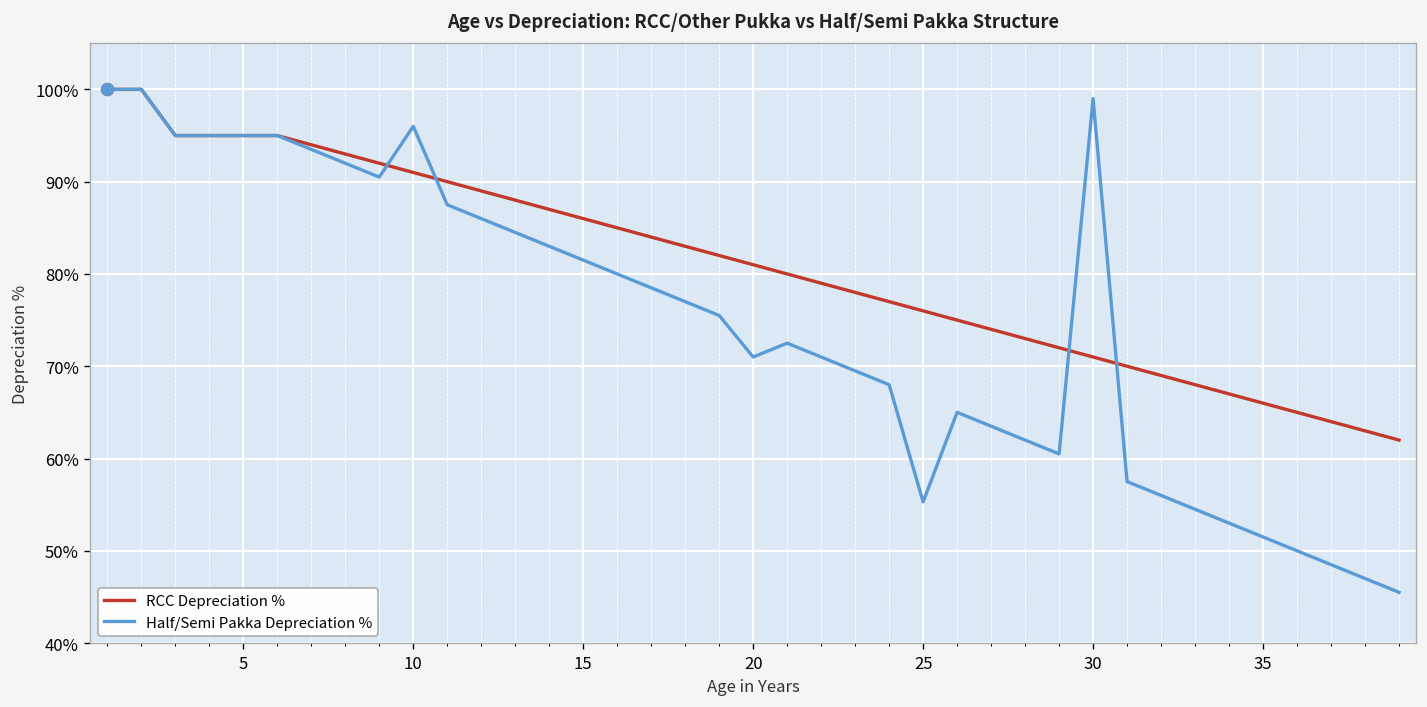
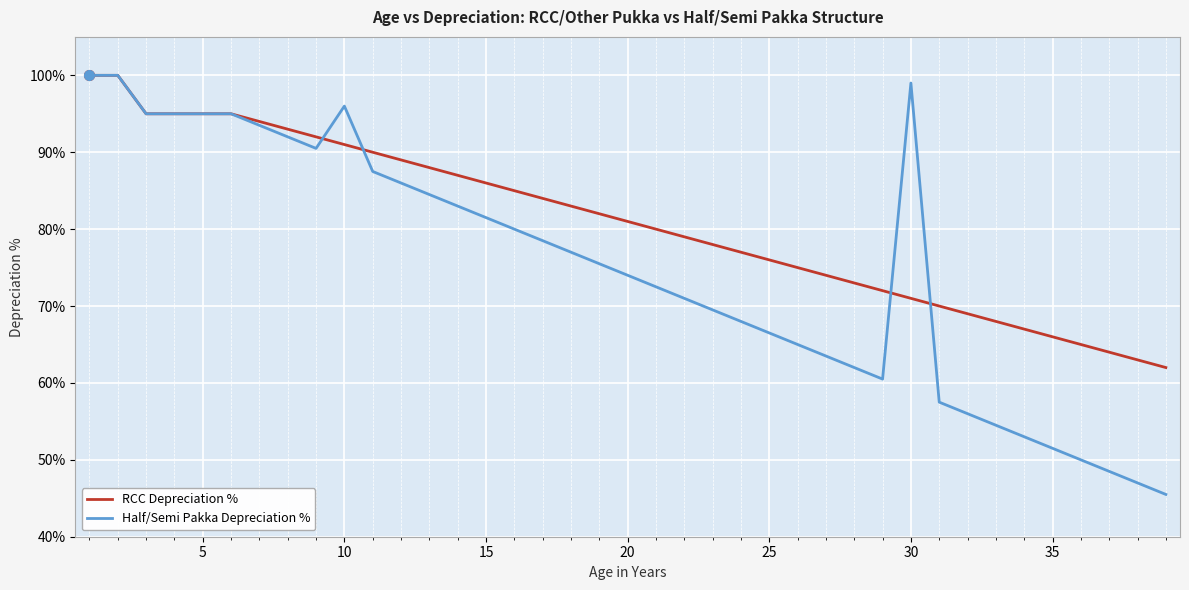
Half/Semi Pakka Depreciation %, 20: 71% -> 74%
Half/Semi Pakka Depreciation %, 25: 55% -> 67%
